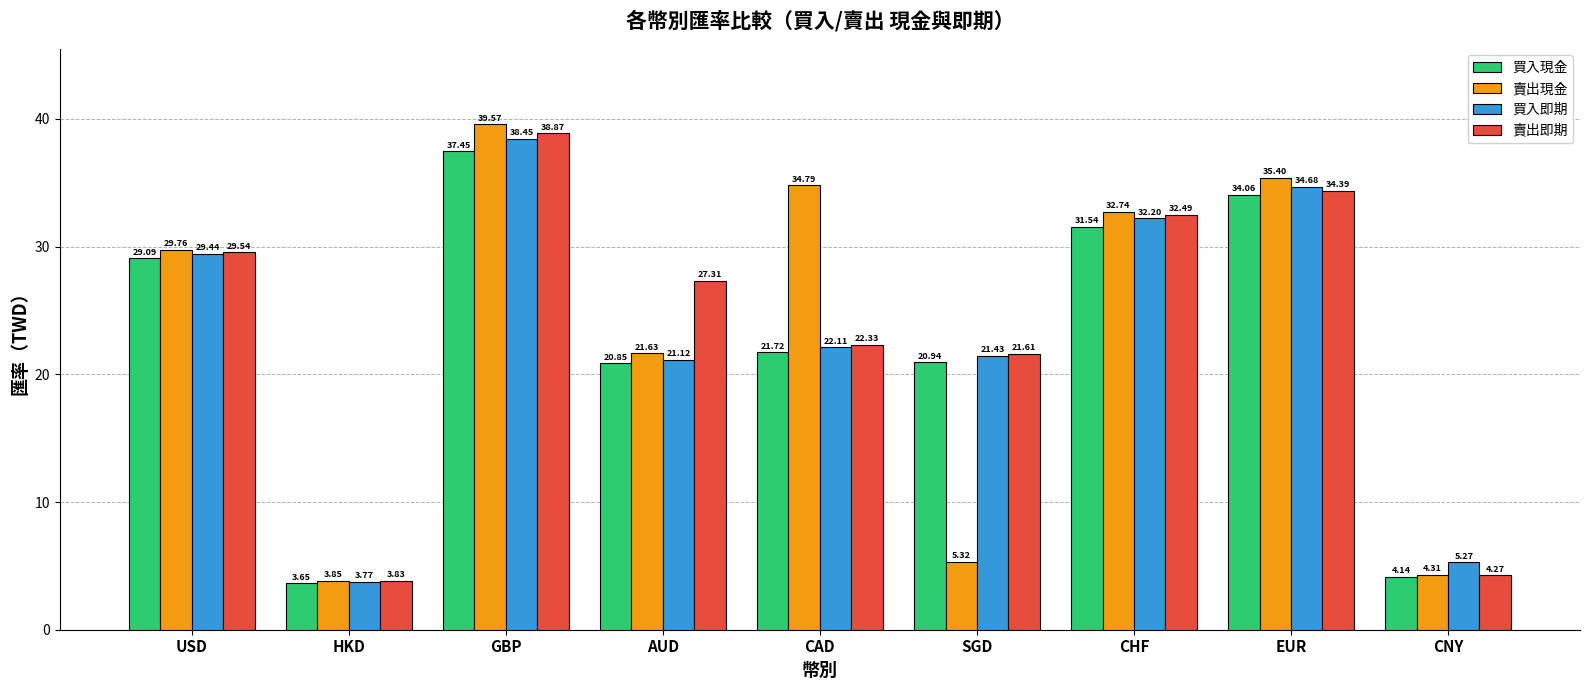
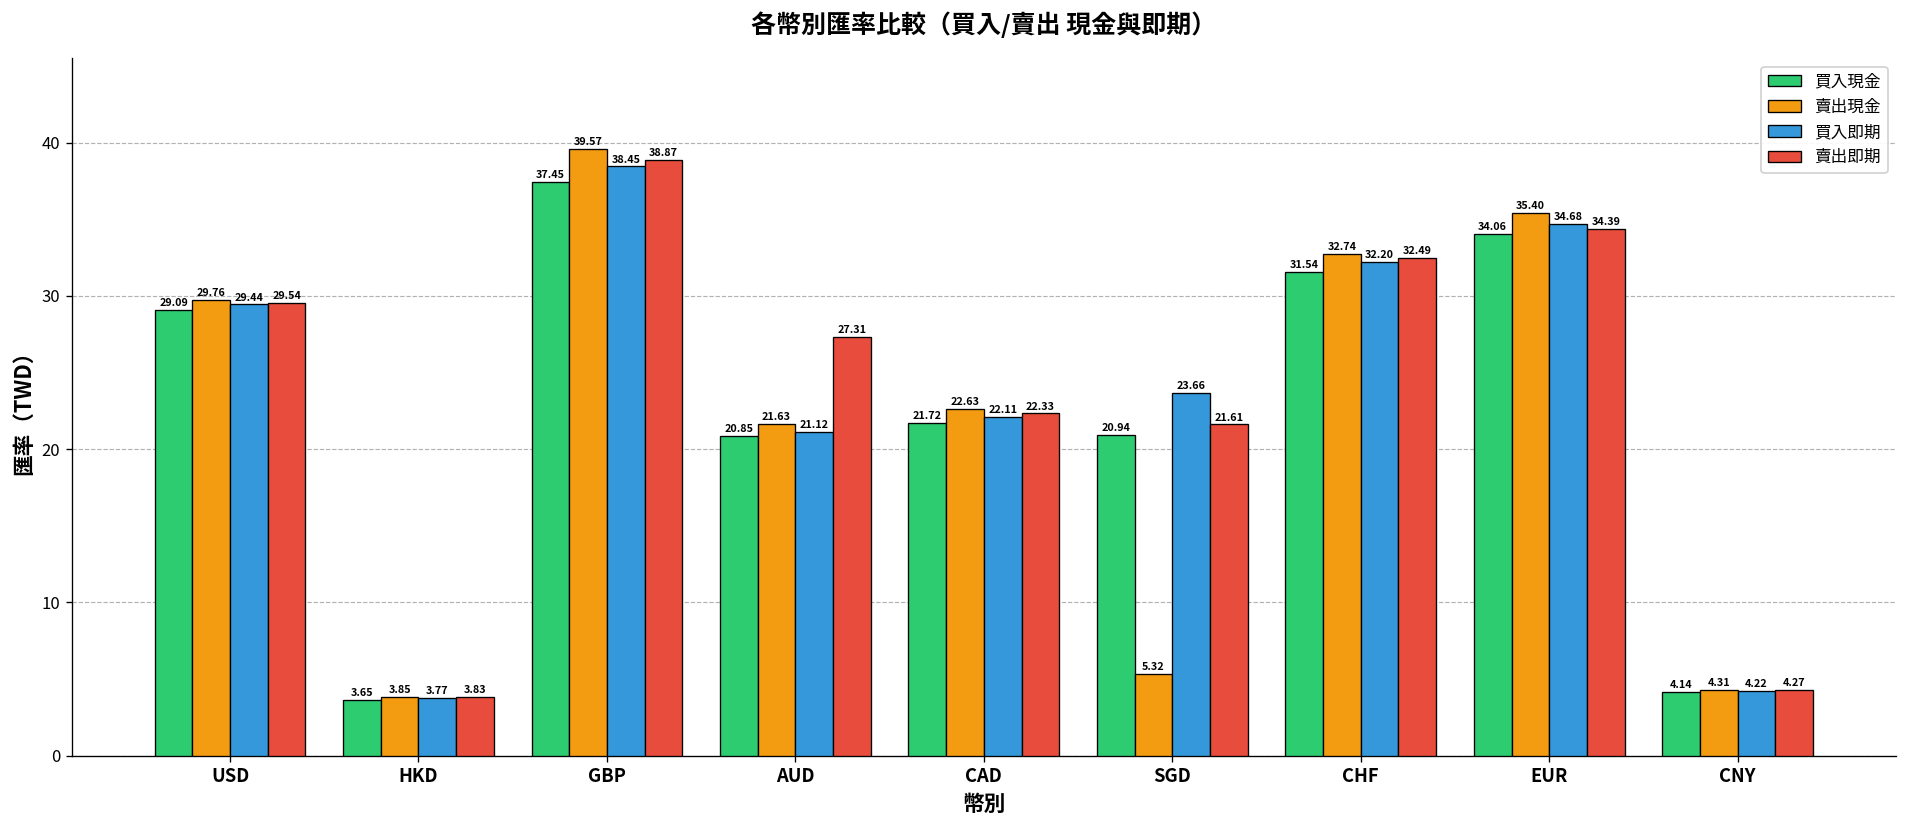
賣出現金, CAD: 34.79 -> 22.63
買入即期, SGD: 21.43 -> 23.66
買入即期, CNY: 5.27 -> 4.22
